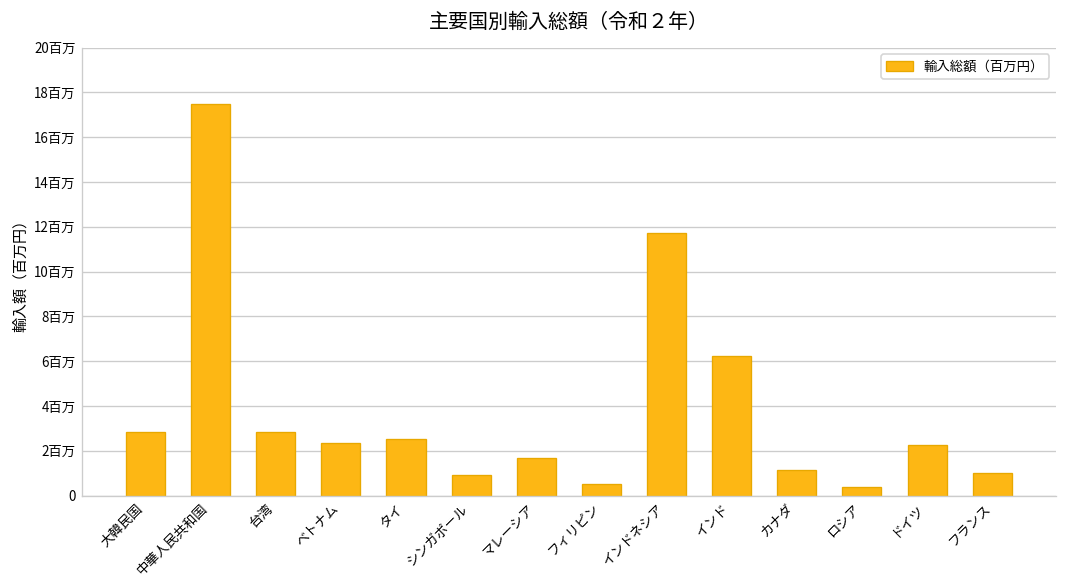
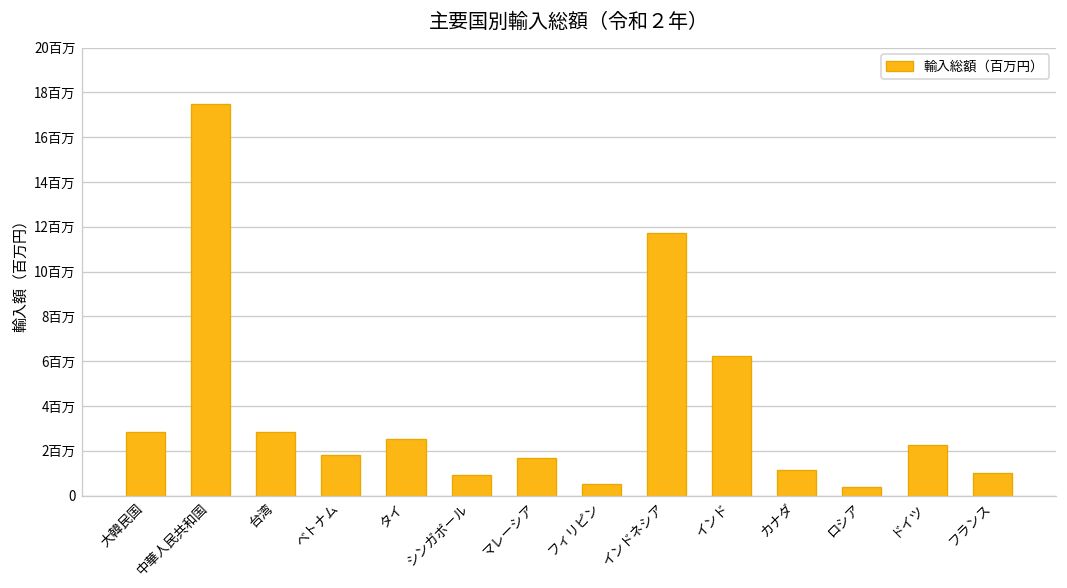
ベトナム: 2.4百万 -> 1.8百万
